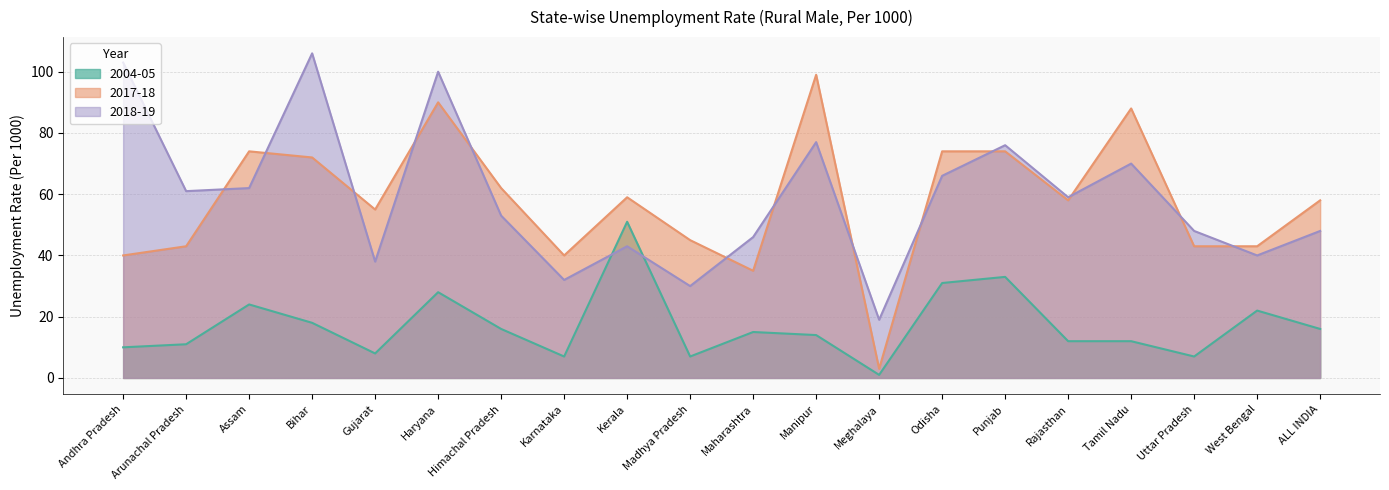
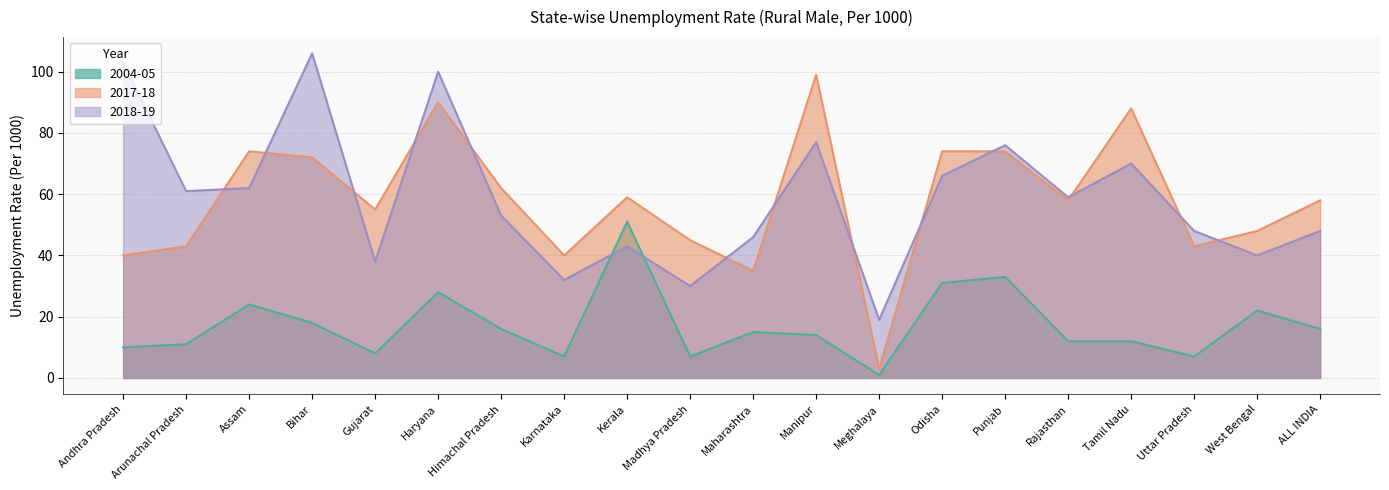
2017-18, West Bengal: 43 -> 48
